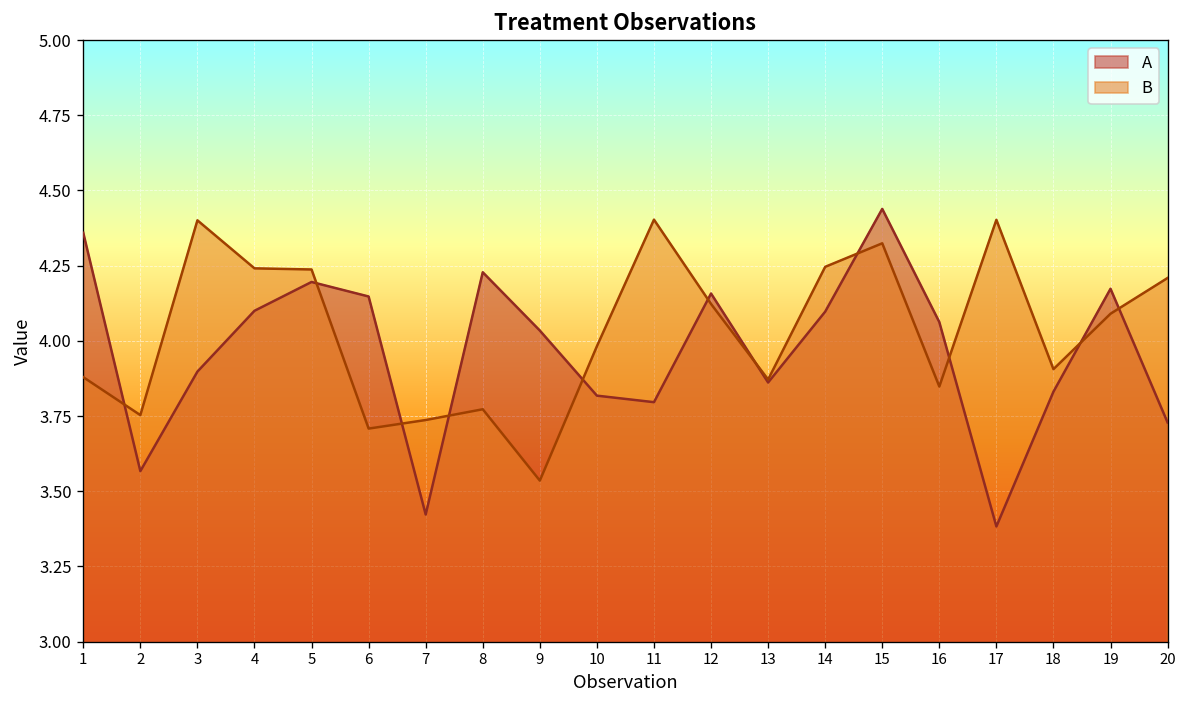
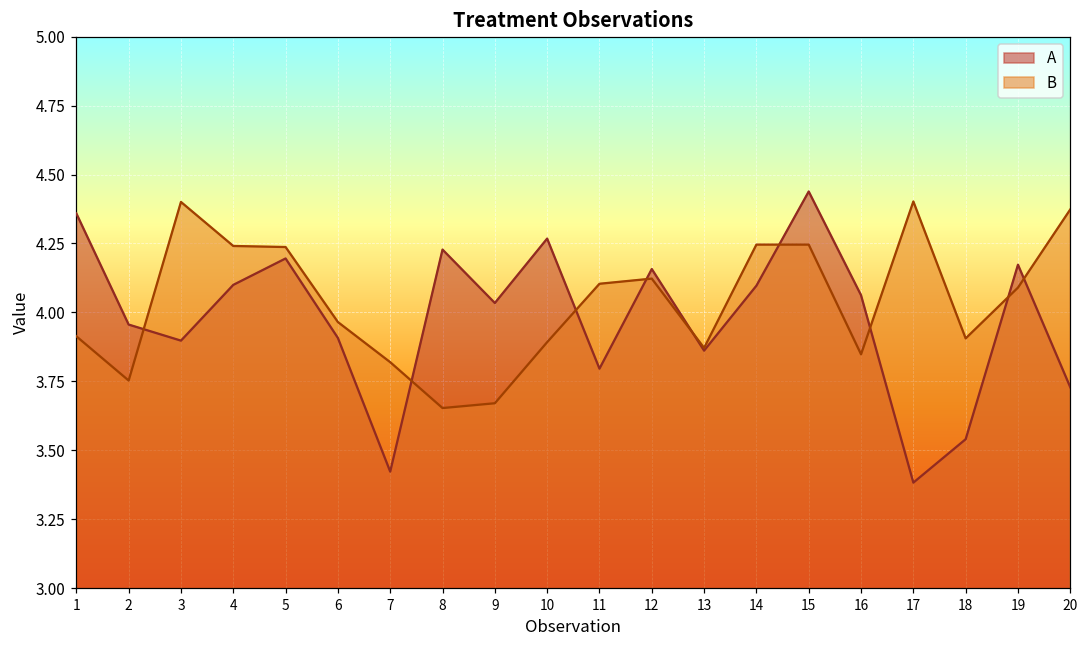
B, 1: 3.88 -> 3.91
A, 2: 3.57 -> 3.96
A, 6: 4.15 -> 3.91
B, 6: 3.71 -> 3.97
B, 7: 3.74 -> 3.82
B, 8: 3.77 -> 3.65
B, 9: 3.54 -> 3.67
A, 10: 3.82 -> 4.27
B, 10: 3.98 -> 3.89
B, 11: 4.40 -> 4.10
B, 15: 4.32 -> 4.25
A, 18: 3.83 -> 3.54
B, 20: 4.21 -> 4.37
